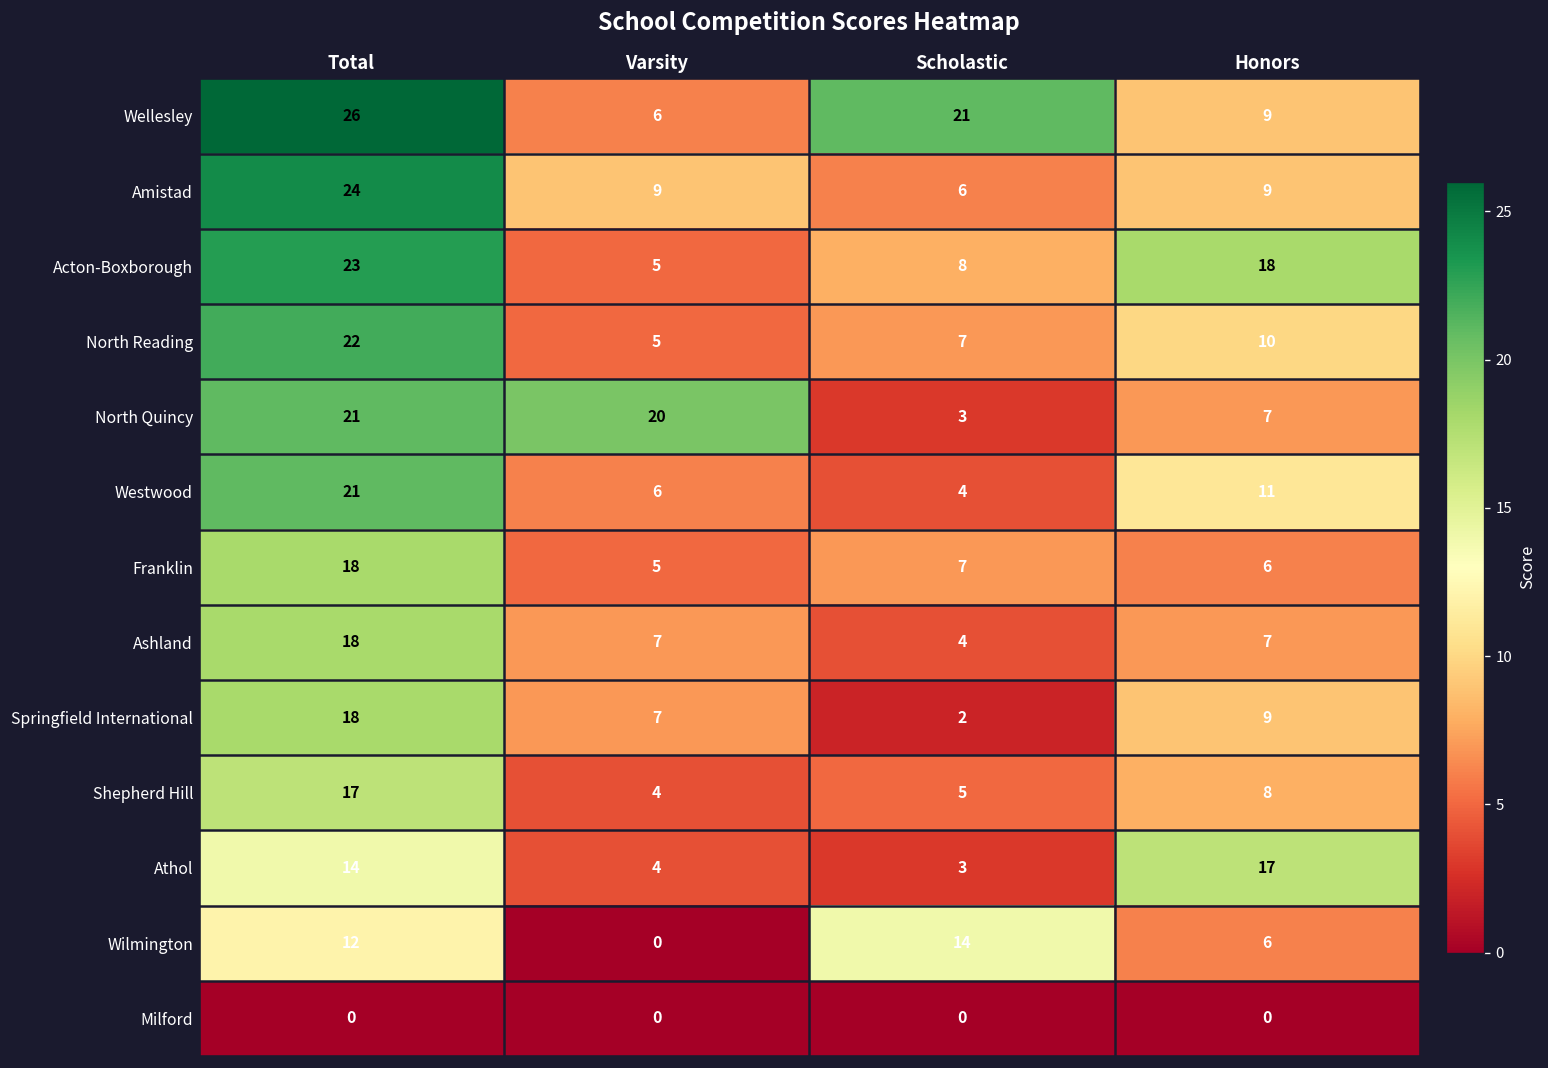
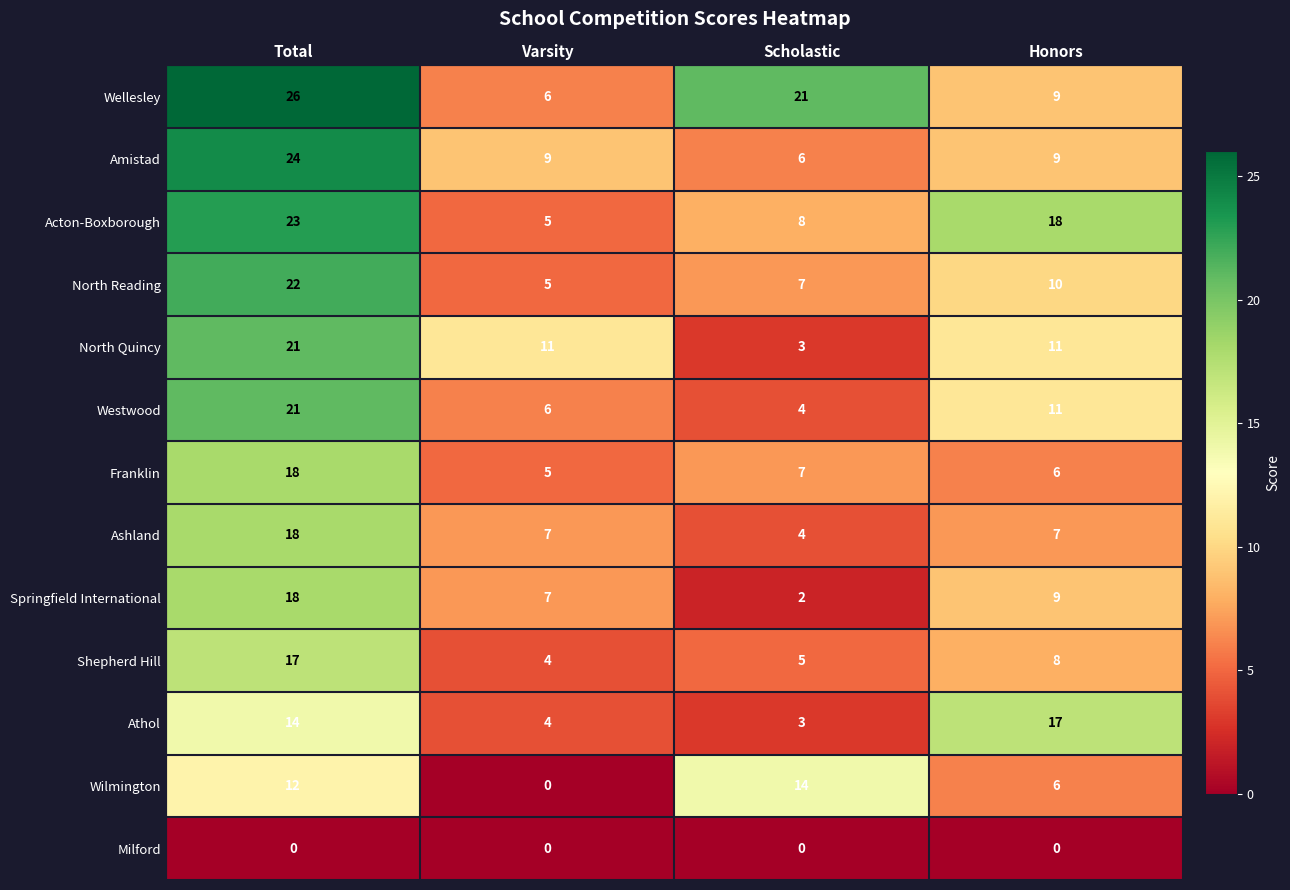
North Quincy, Varsity: 20 -> 11
North Quincy, Honors: 7 -> 11
